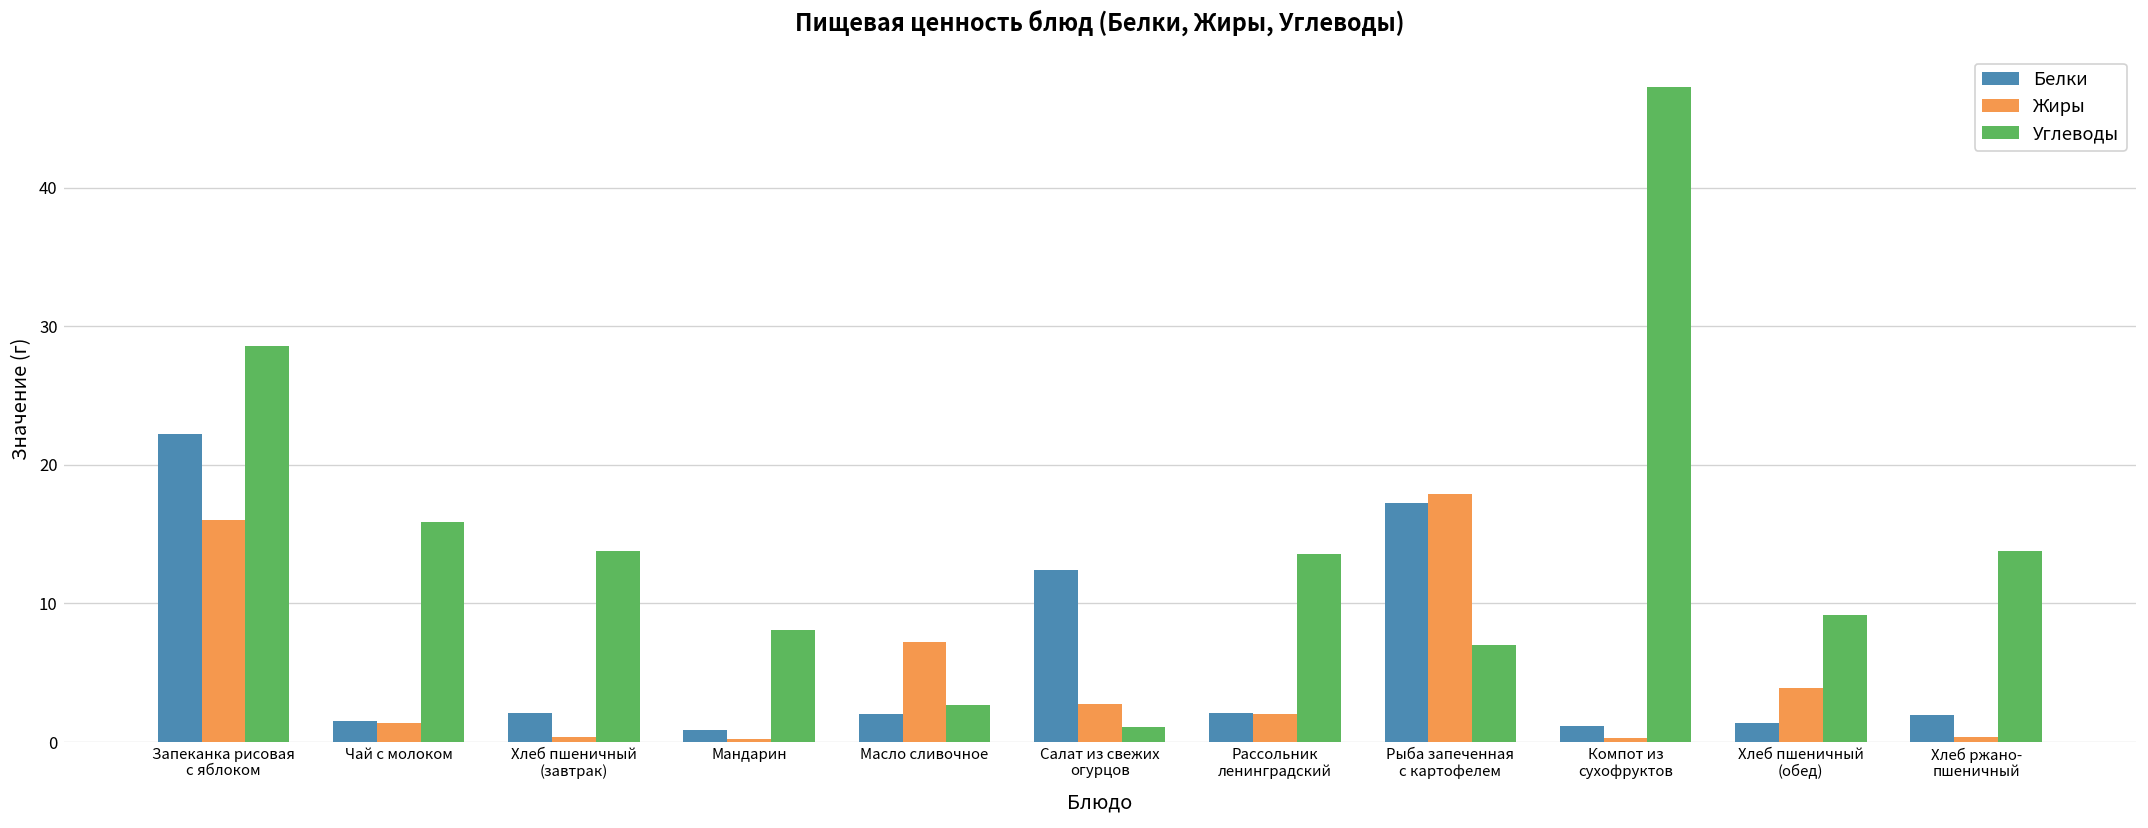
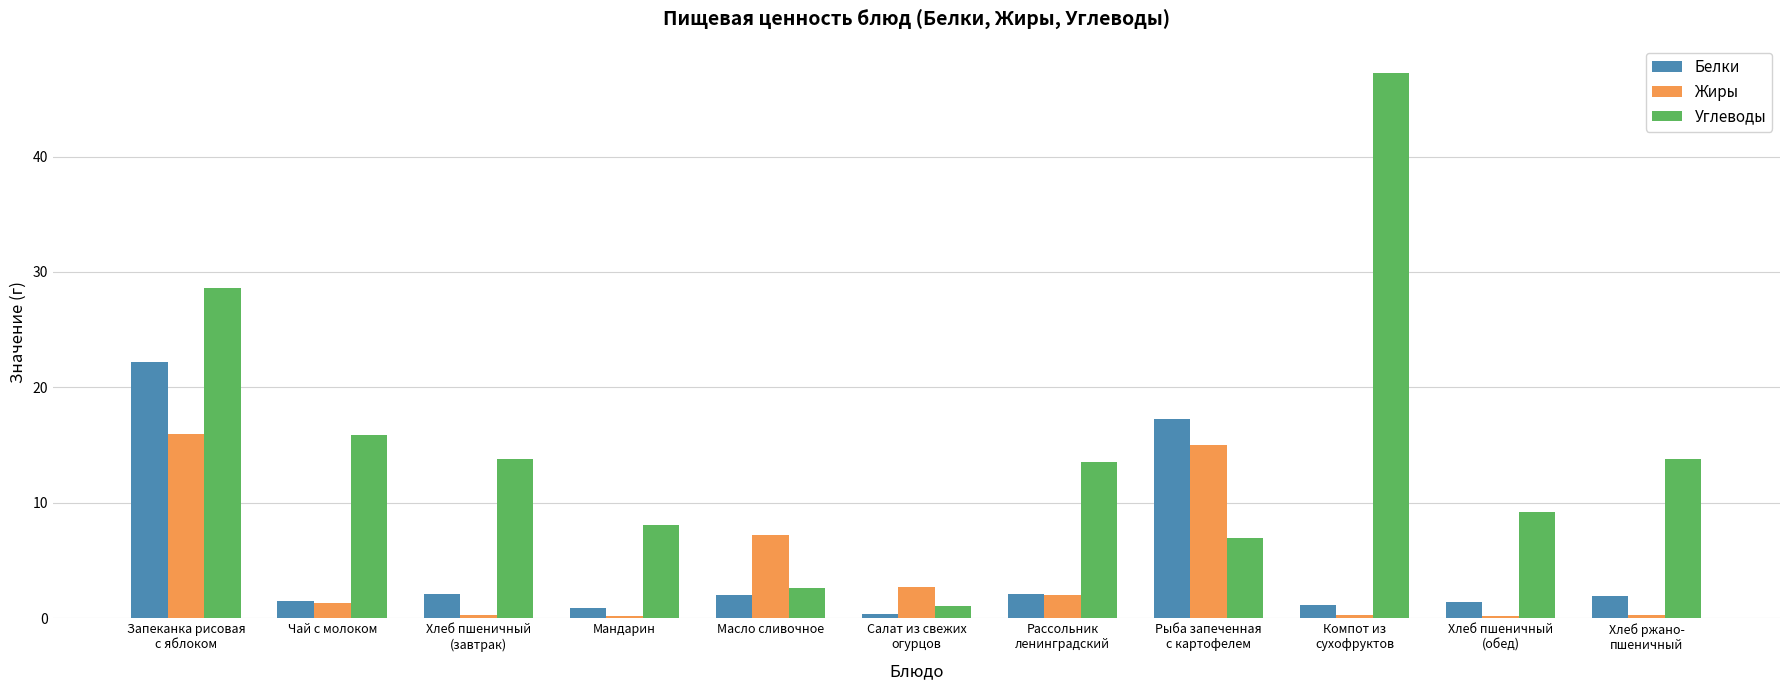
Белки, Салат из свежих огурцов: 12.4 -> 0.4
Жиры, Рыба запеченная с картофелем: 17.9 -> 15.0
Жиры, Хлеб пшеничный (обед): 3.9 -> 0.2
